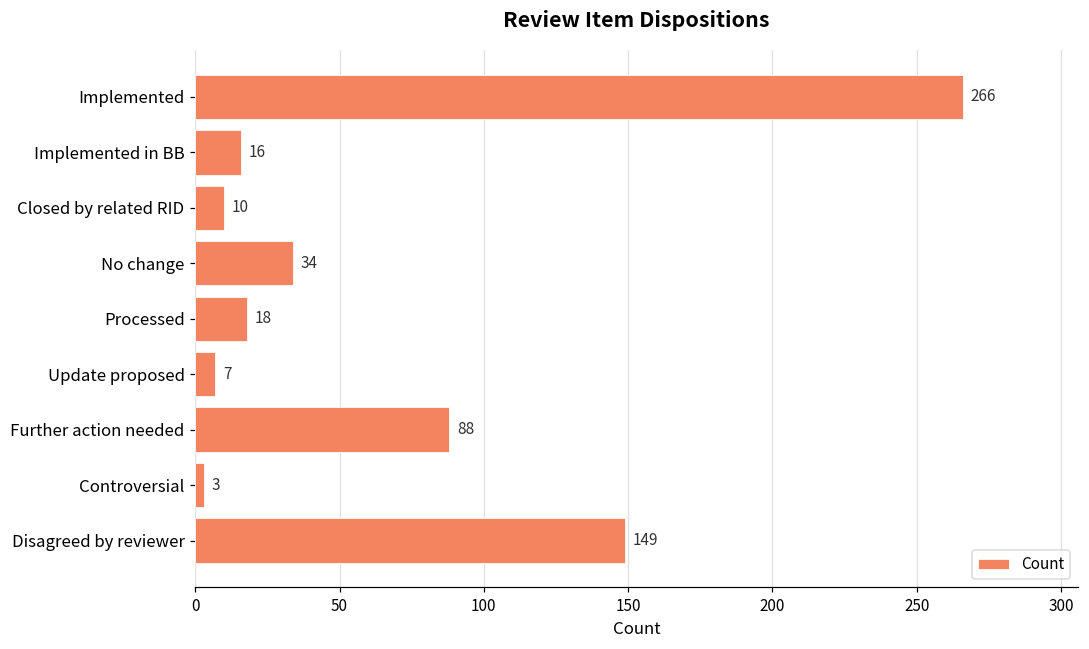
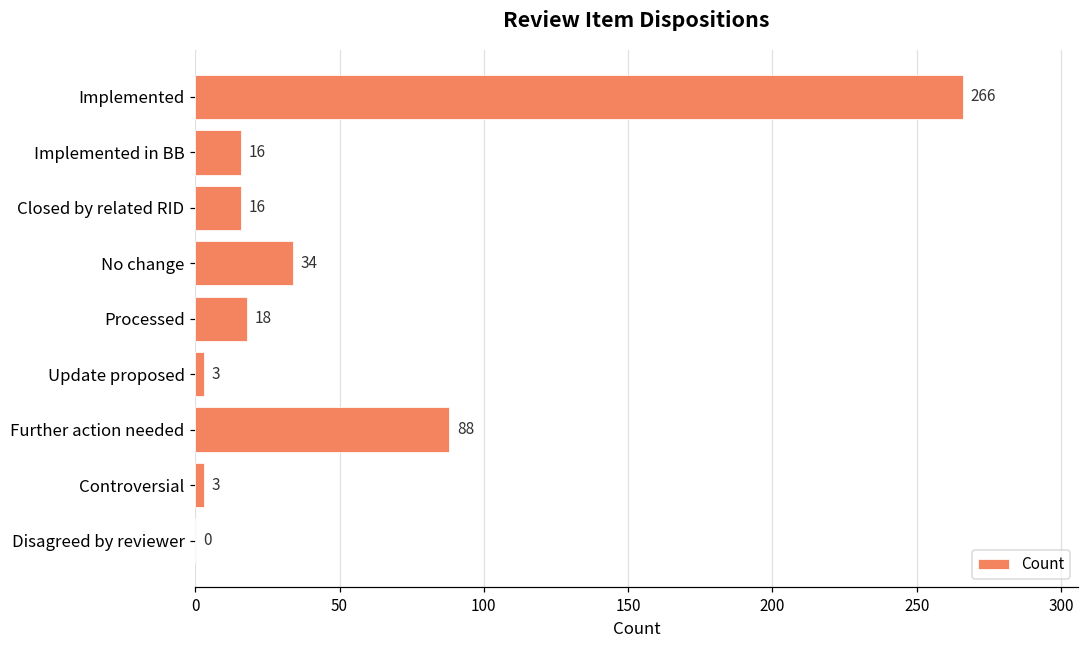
Closed by related RID: 10 -> 16
Update proposed: 7 -> 3
Disagreed by reviewer: 149 -> 0
